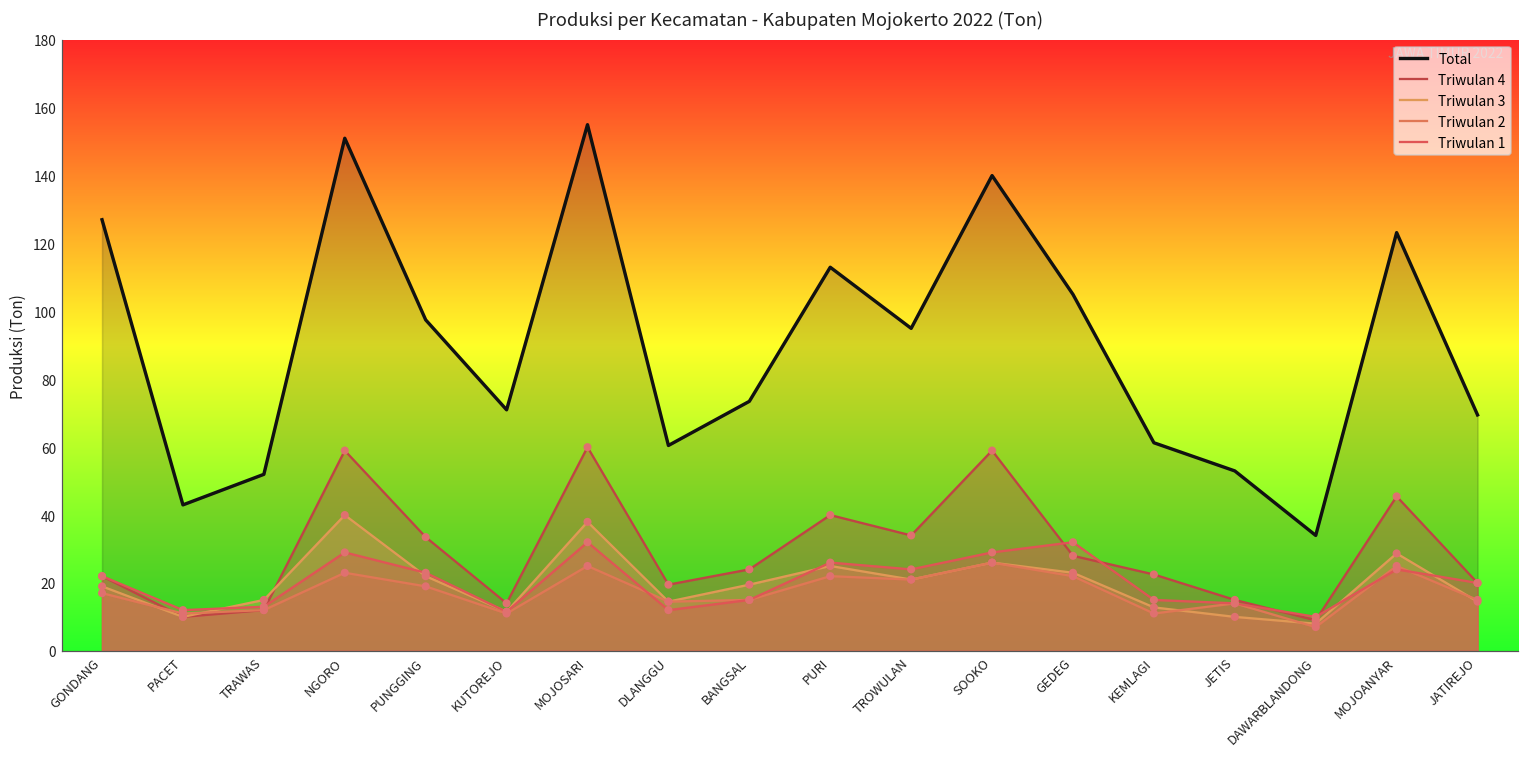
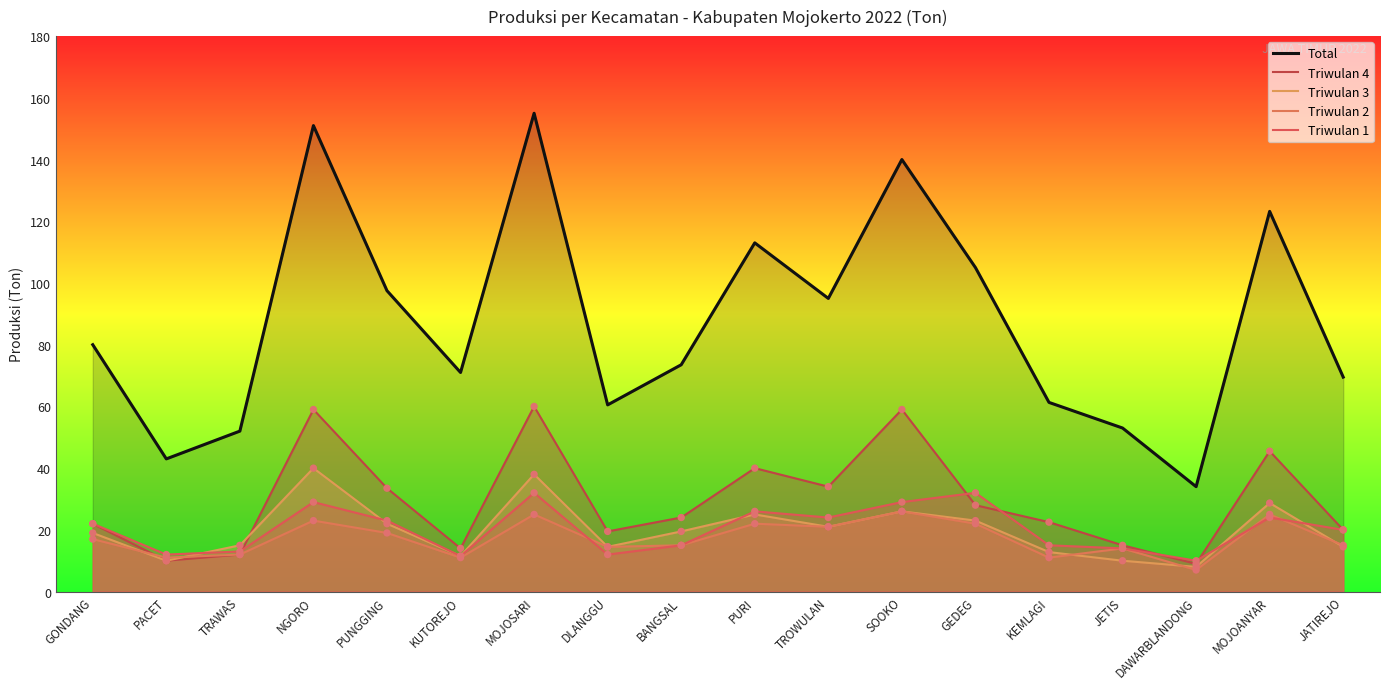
Total, GONDANG: 127 -> 80
